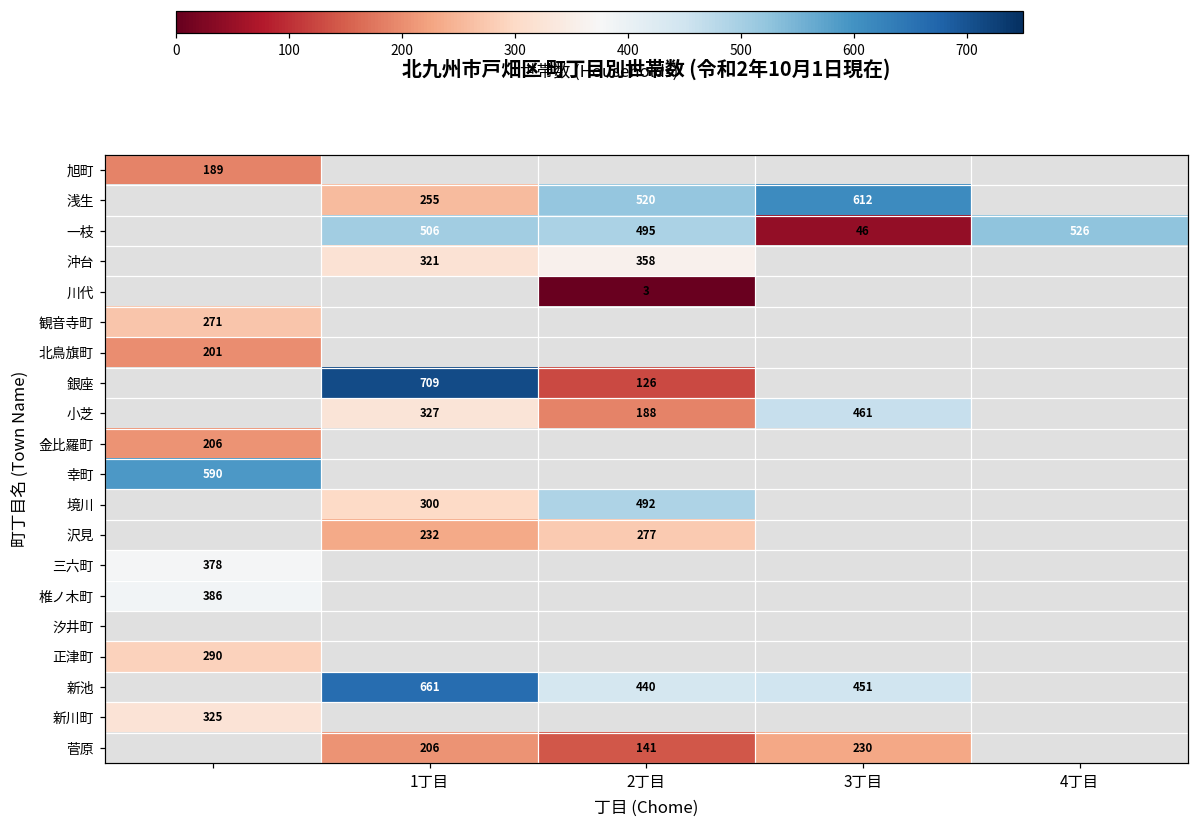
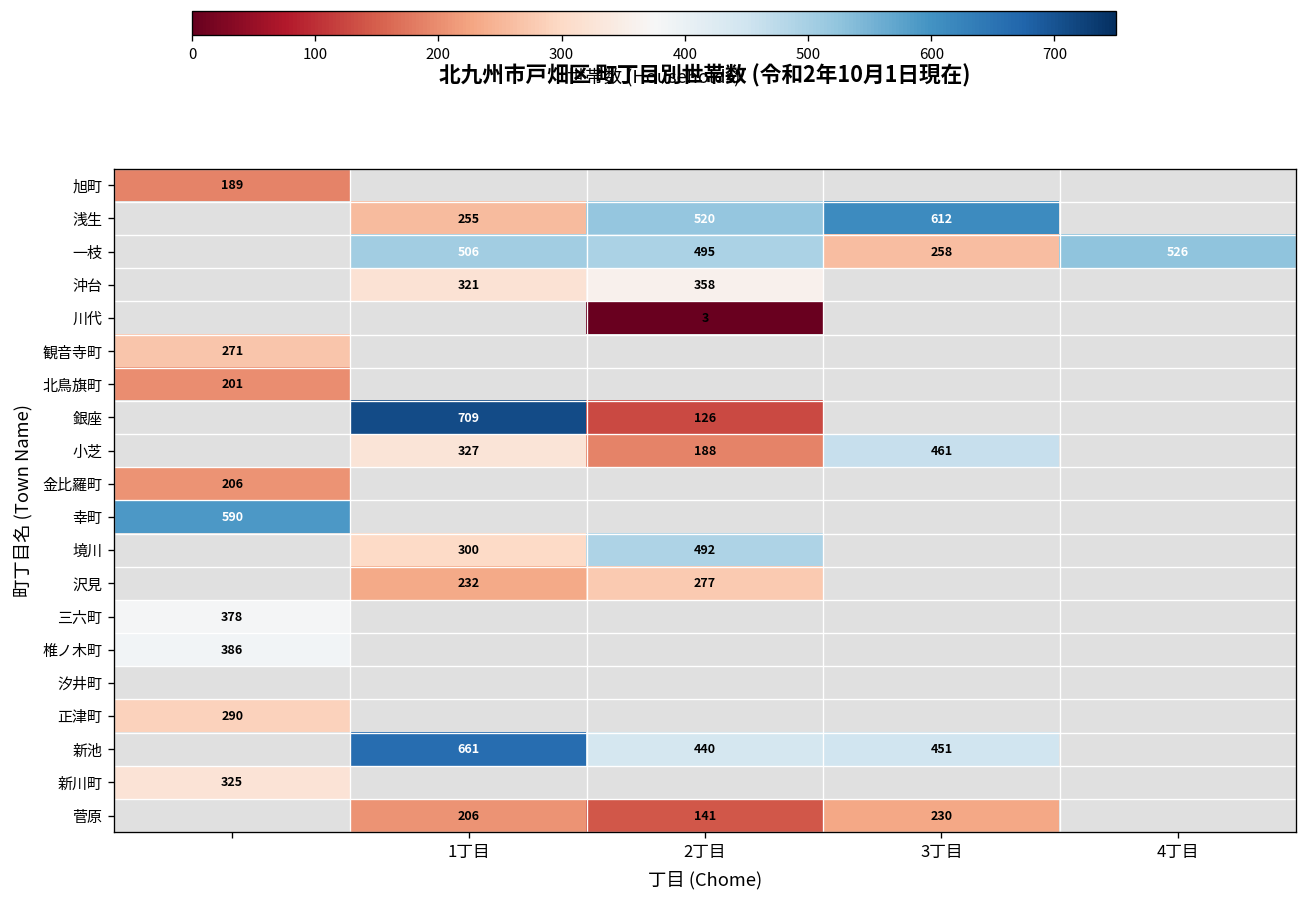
一枝, 3丁目: 46 -> 258
